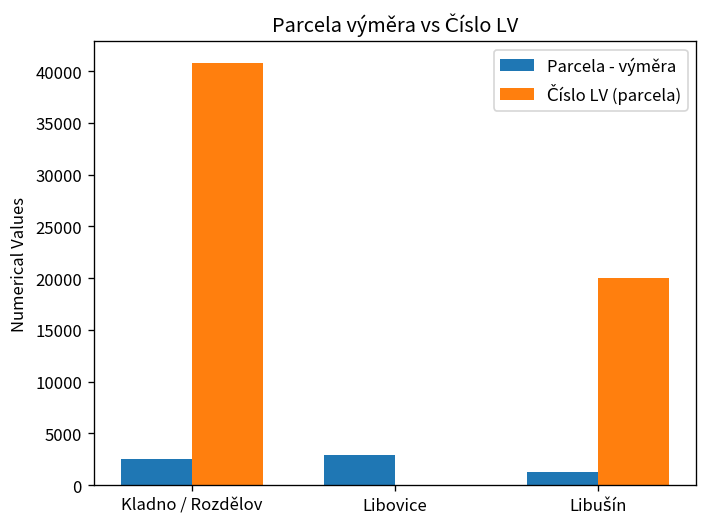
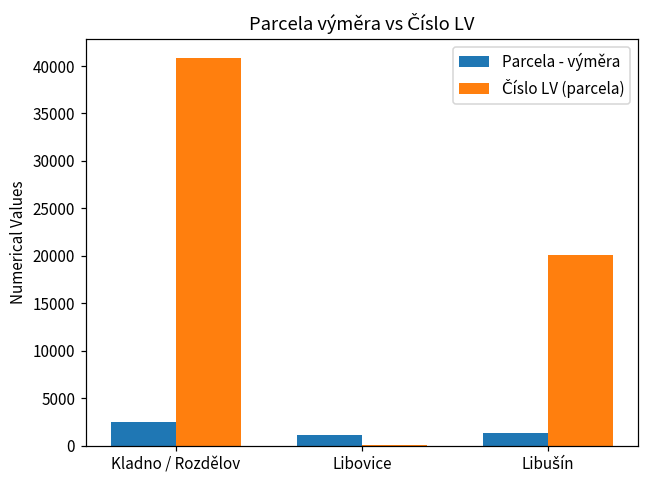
Parcela - výměra, Libovice: 3000 -> 1000
